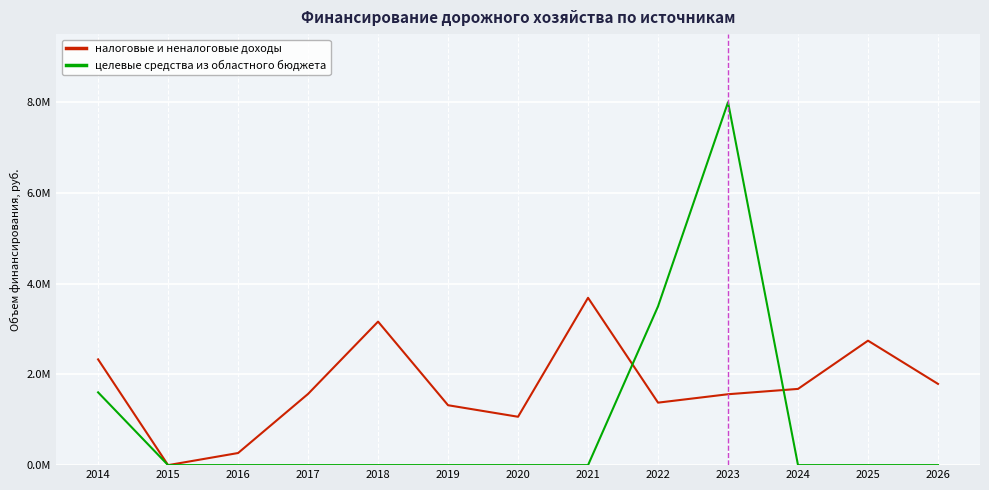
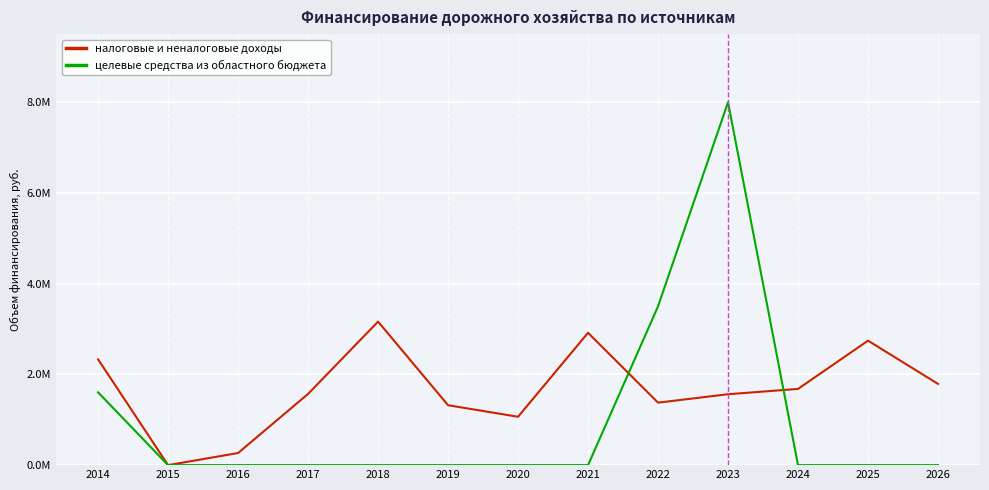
налоговые и неналоговые доходы, 2021: 3700000 -> 2900000
